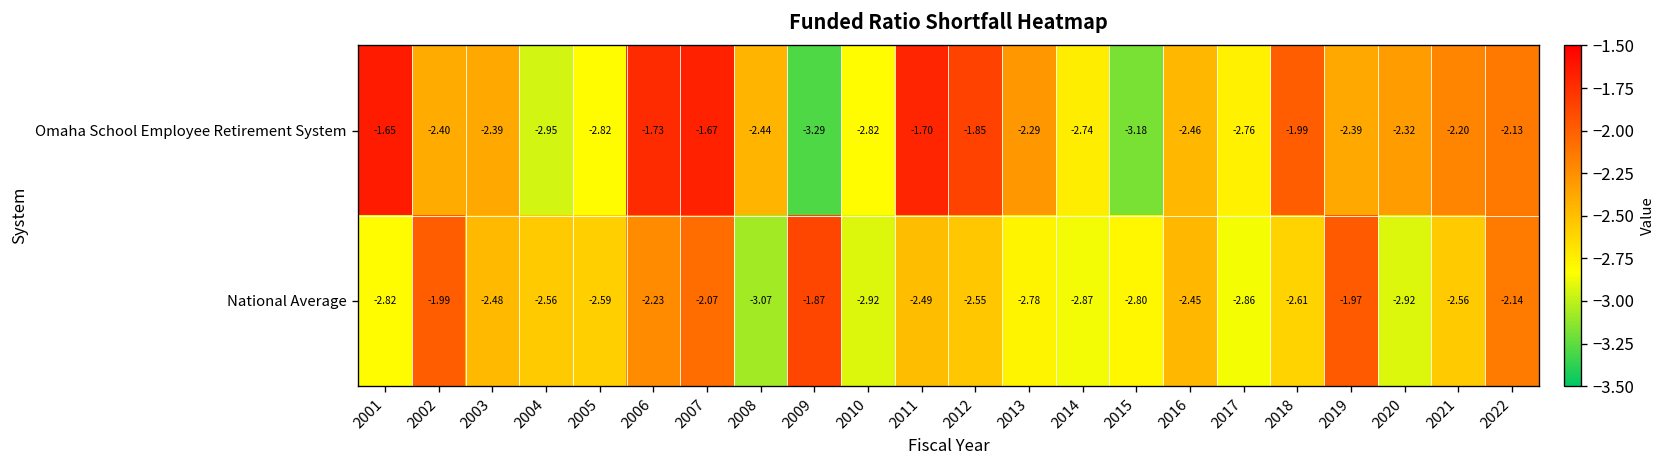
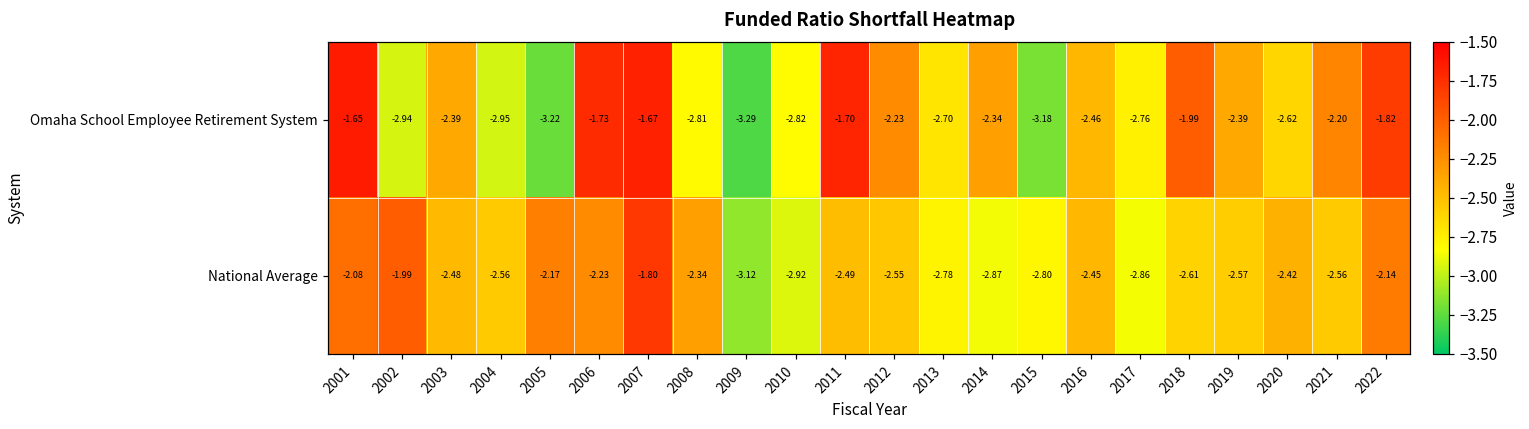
Omaha School Employee Retirement System, 2002: -2.40 -> -2.94
Omaha School Employee Retirement System, 2005: -2.82 -> -3.22
Omaha School Employee Retirement System, 2008: -2.44 -> -2.81
Omaha School Employee Retirement System, 2012: -1.85 -> -2.23
Omaha School Employee Retirement System, 2013: -2.29 -> -2.70
Omaha School Employee Retirement System, 2014: -2.74 -> -2.34
Omaha School Employee Retirement System, 2020: -2.32 -> -2.62
Omaha School Employee Retirement System, 2022: -2.13 -> -1.82
National Average, 2001: -2.82 -> -2.08
National Average, 2005: -2.59 -> -2.17
National Average, 2007: -2.07 -> -1.80
National Average, 2008: -3.07 -> -2.34
National Average, 2009: -1.87 -> -3.12
National Average, 2019: -1.97 -> -2.57
National Average, 2020: -2.92 -> -2.42
